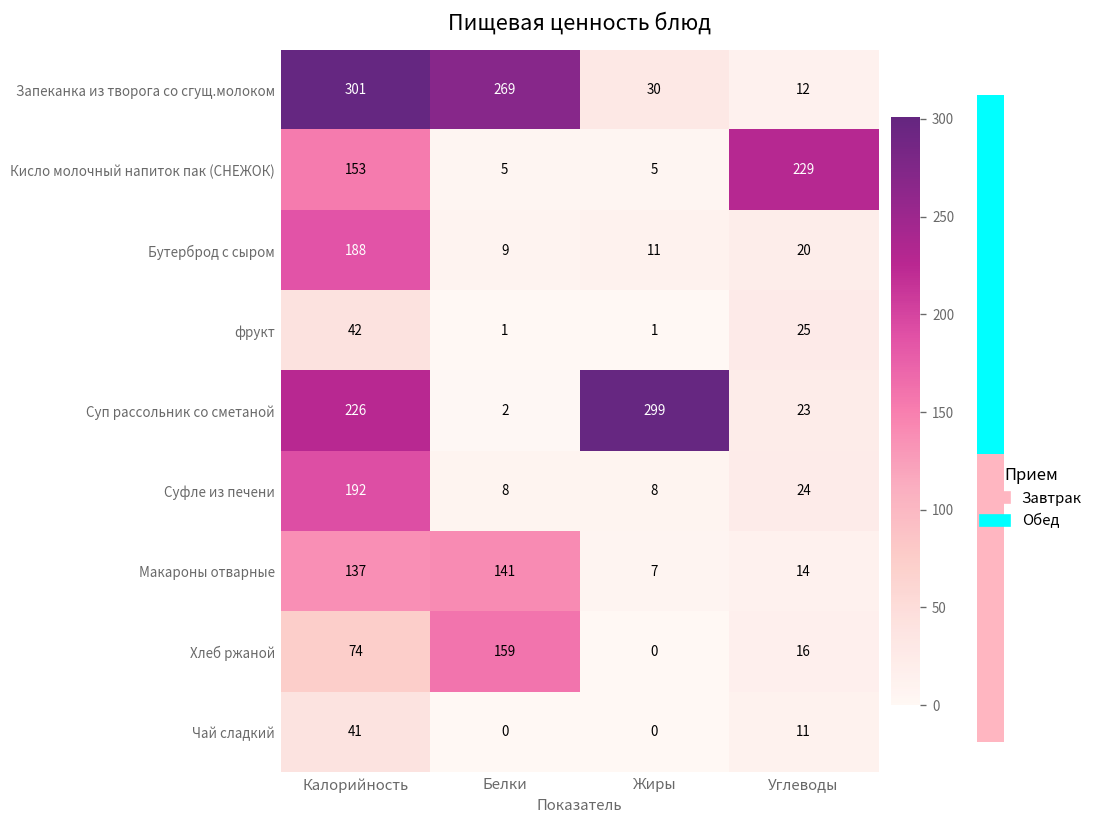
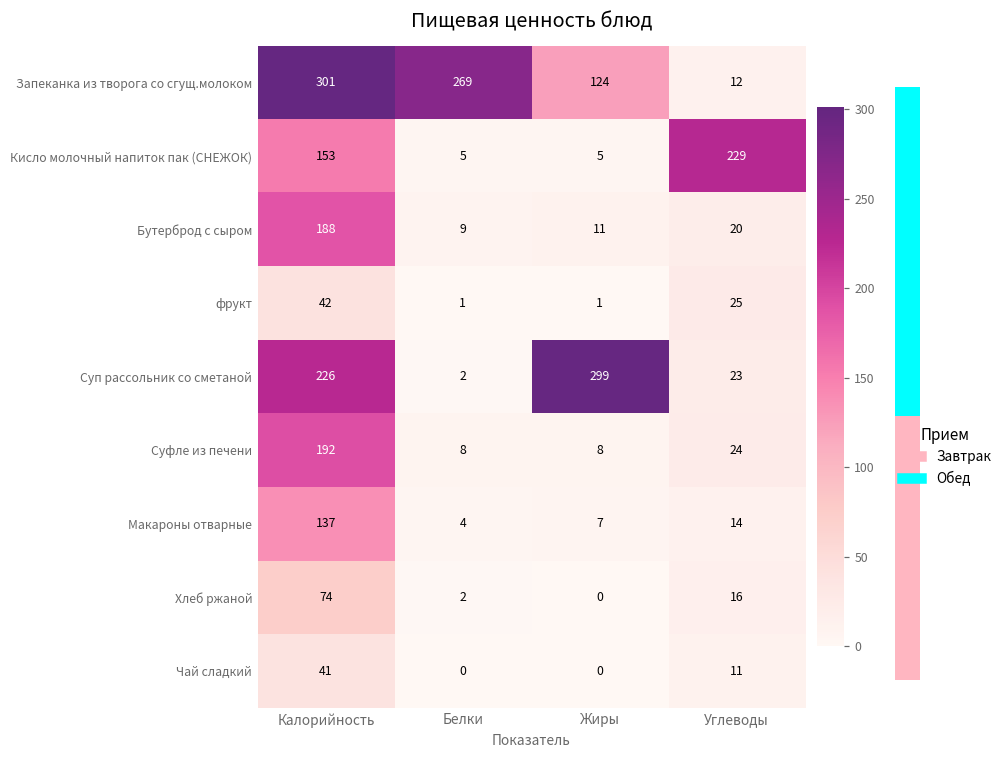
Запеканка из творога со сгущ.молоком, Жиры: 30 -> 124
Макароны отварные, Белки: 141 -> 4
Хлеб ржаной, Белки: 159 -> 2
